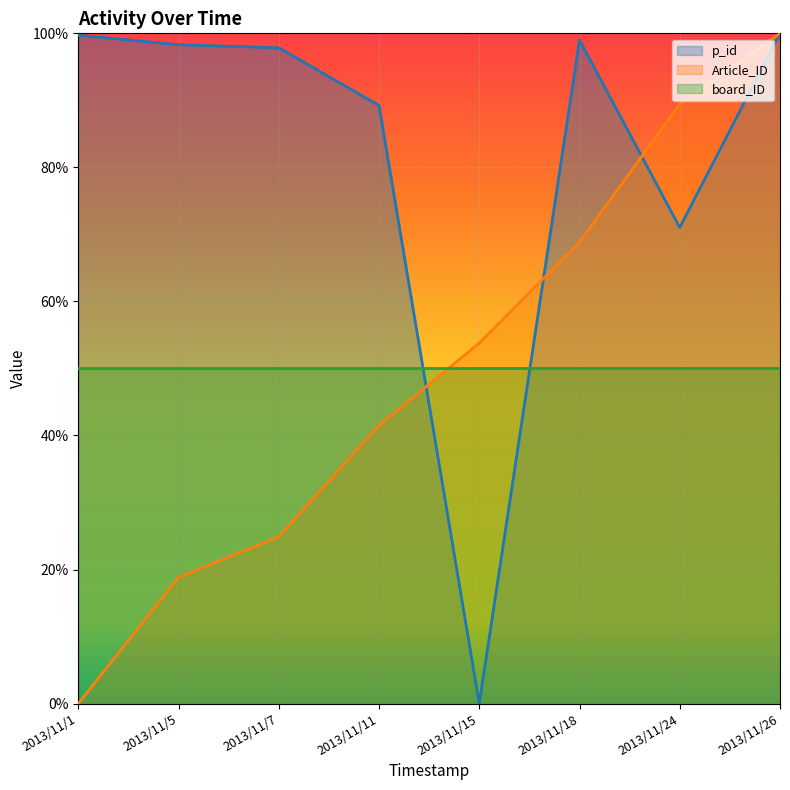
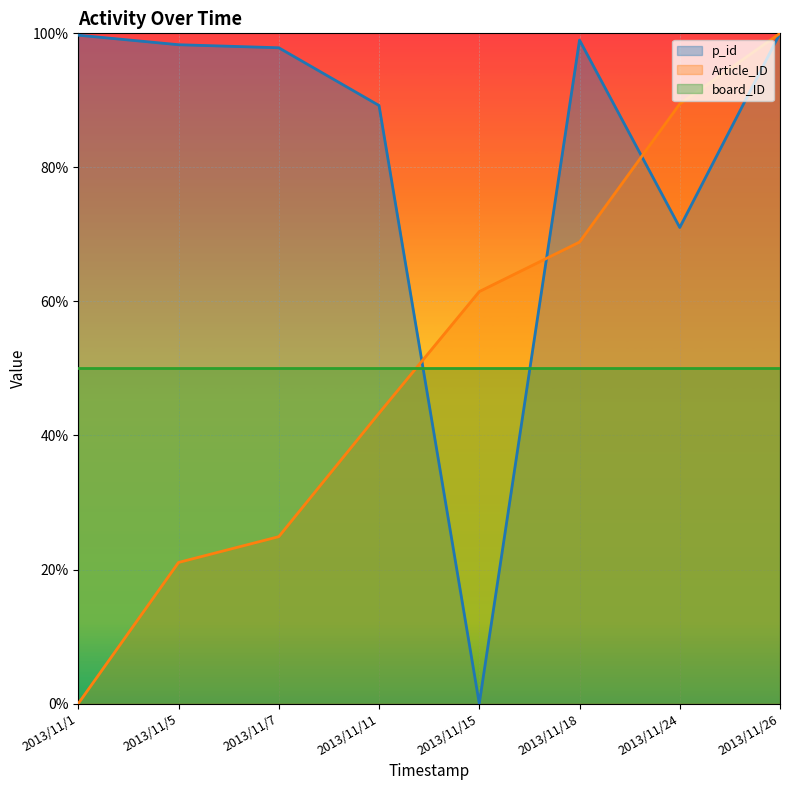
Article_ID, 2013/11/5: 19% -> 21%
Article_ID, 2013/11/11: 41% -> 43%
Article_ID, 2013/11/15: 54% -> 61%
